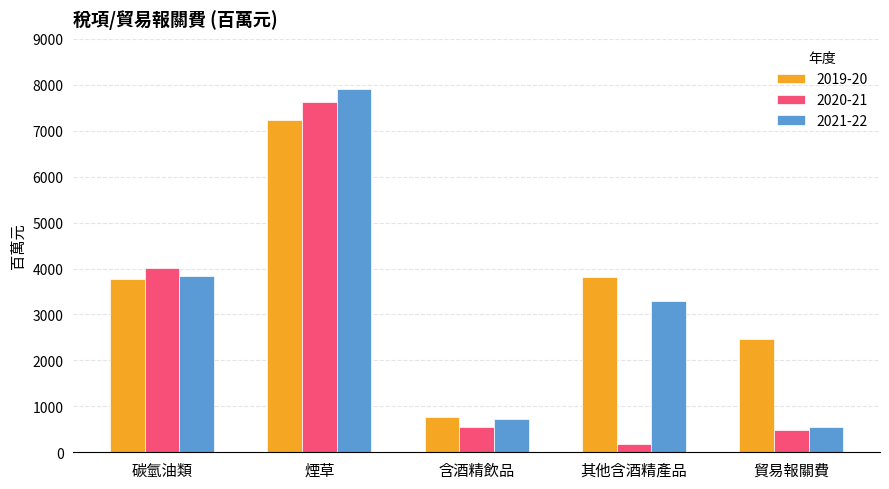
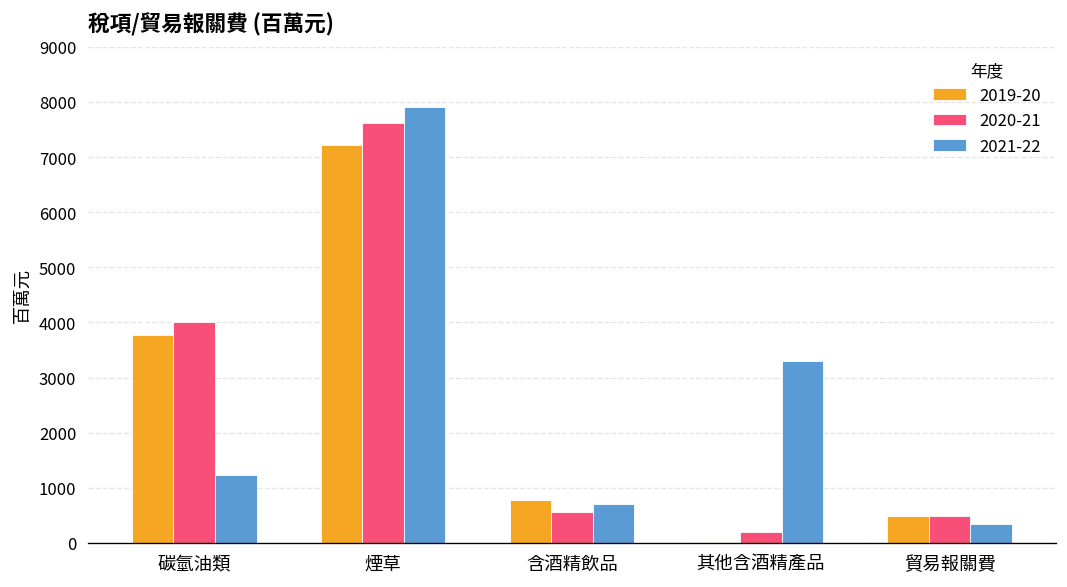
2021-22, 碳氫油類: 3800 -> 1200
2019-20, 其他含酒精產品: 3800 -> 0
2019-20, 貿易報關費: 2500 -> 500
2021-22, 貿易報關費: 500 -> 300
